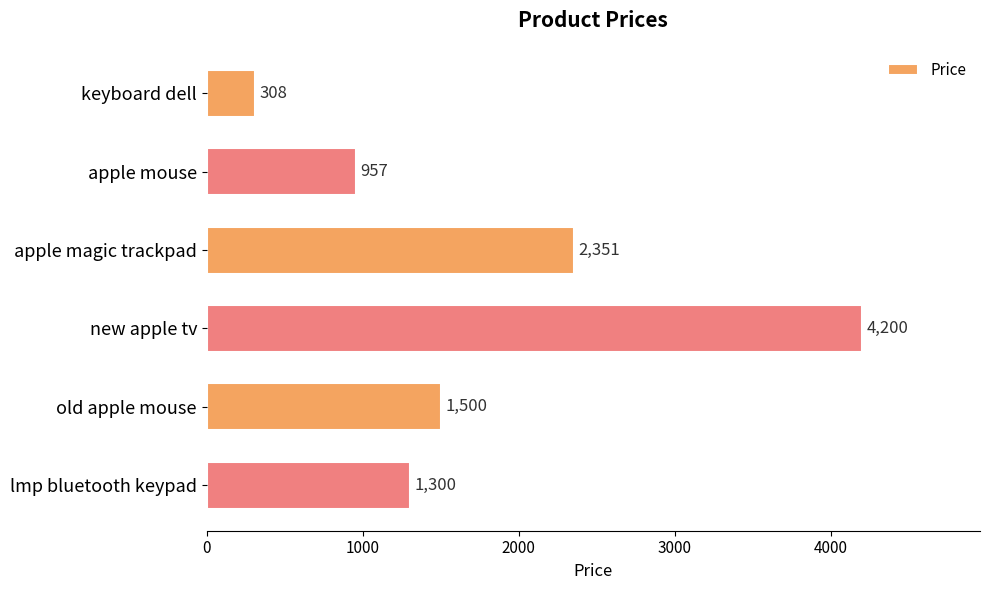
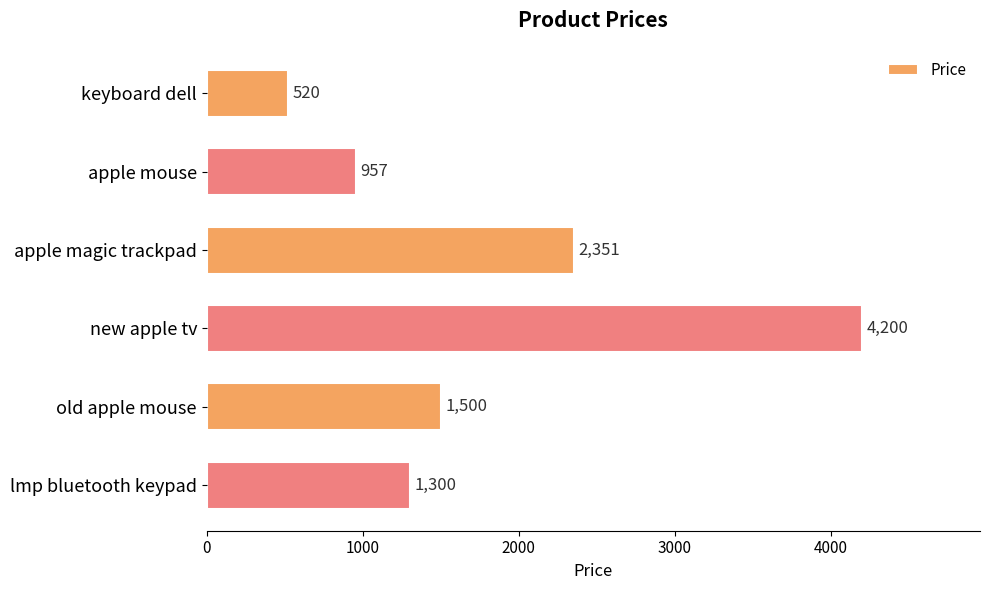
keyboard dell: 308 -> 520
